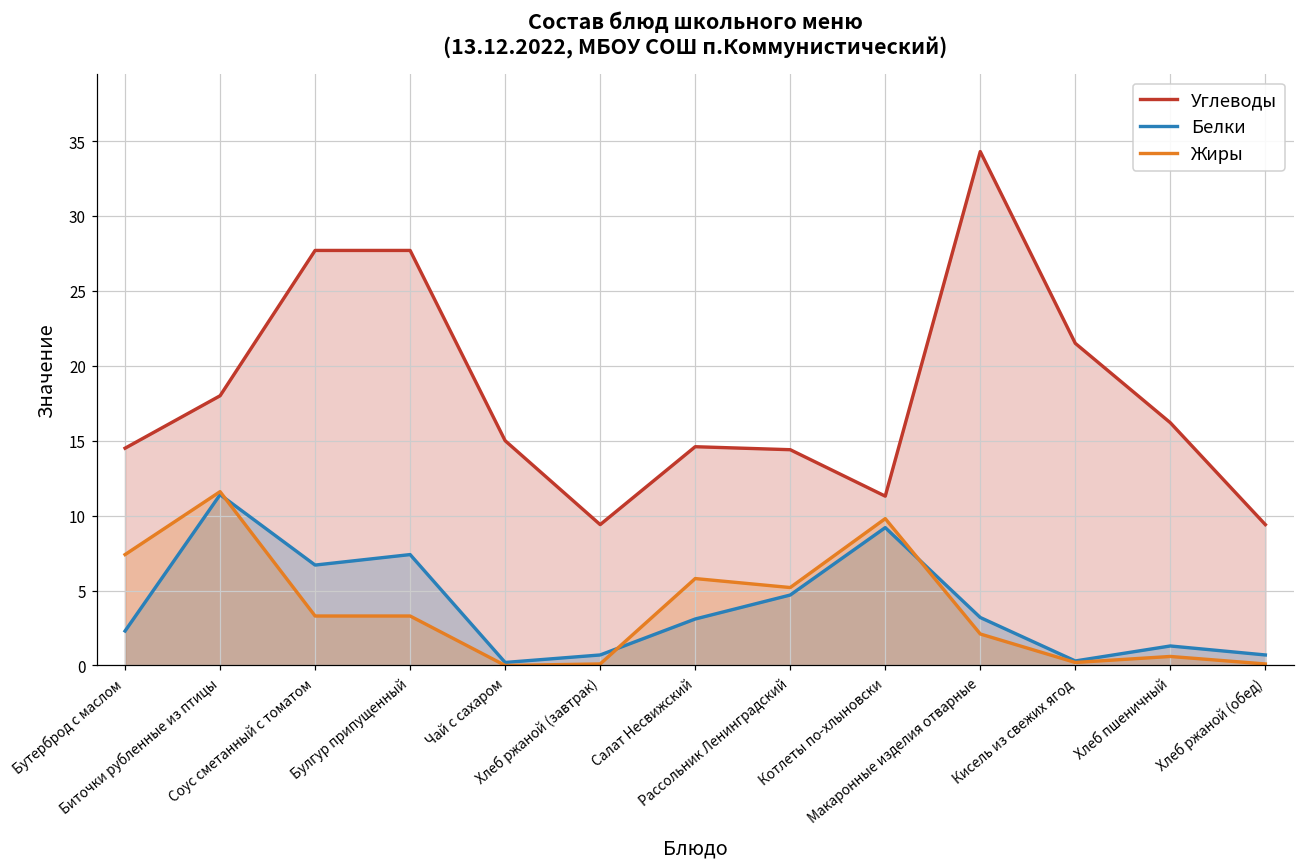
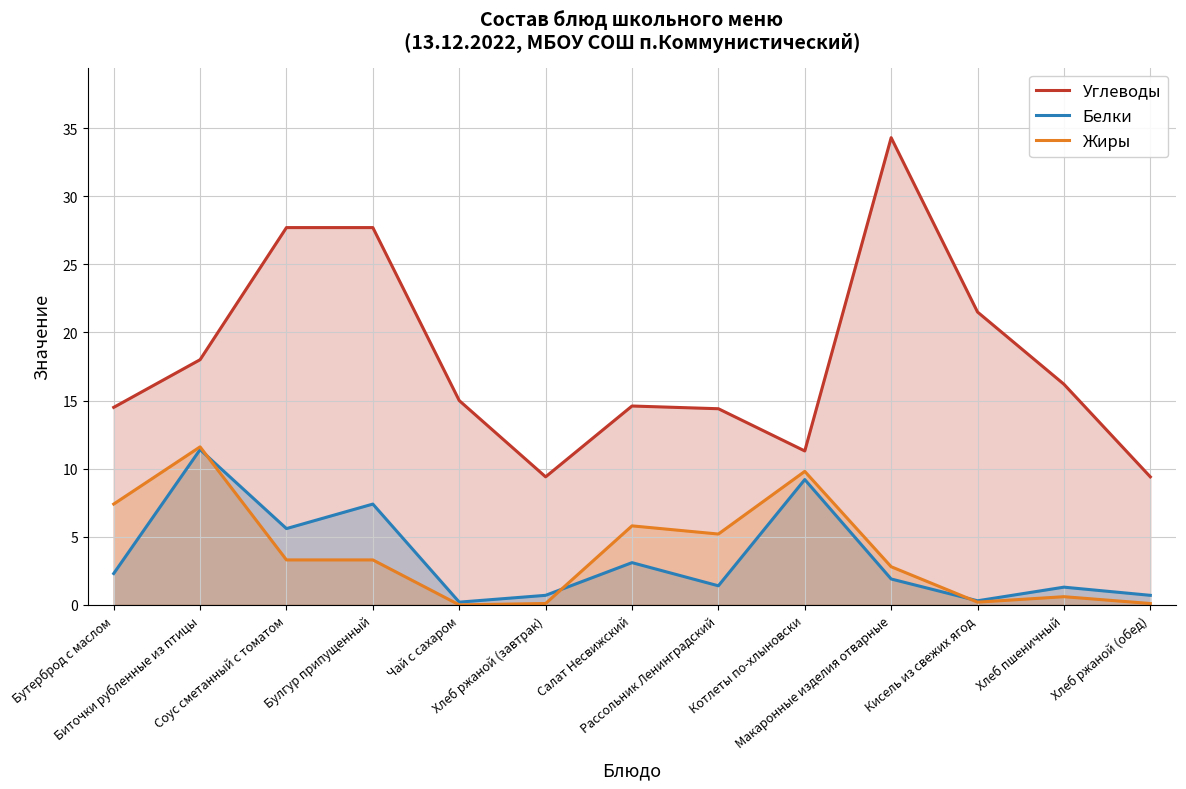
Белки, Соус сметанный с томатом: 6.7 -> 5.6
Белки, Рассольник Ленинградский: 4.7 -> 1.4
Белки, Макаронные изделия отварные: 3.2 -> 1.9
Жиры, Макаронные изделия отварные: 2.1 -> 2.8
